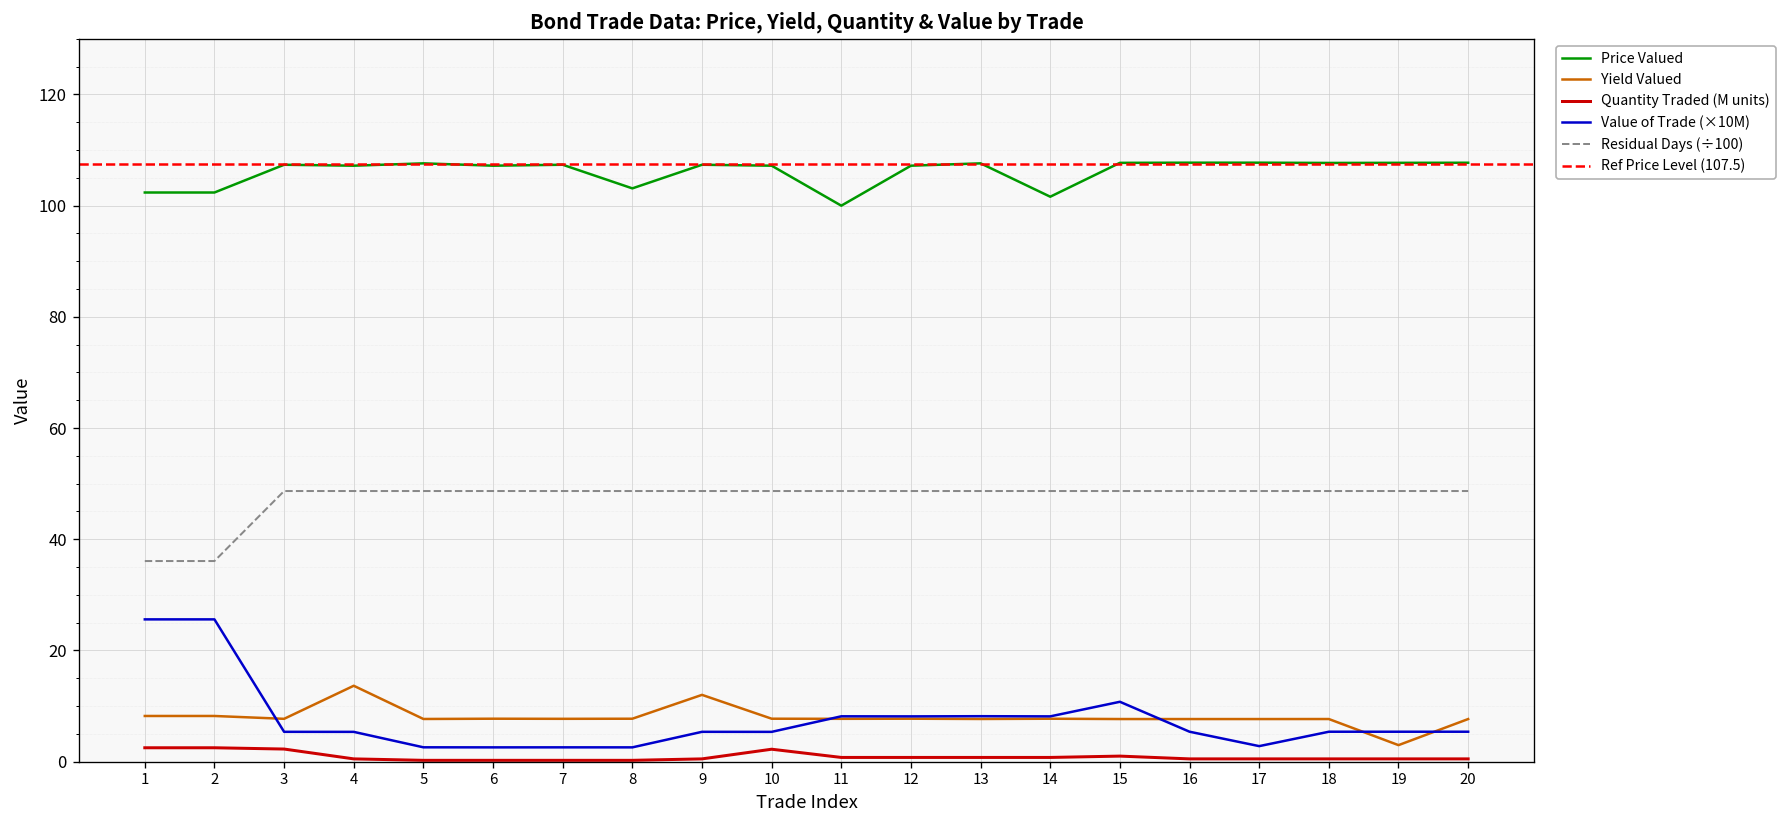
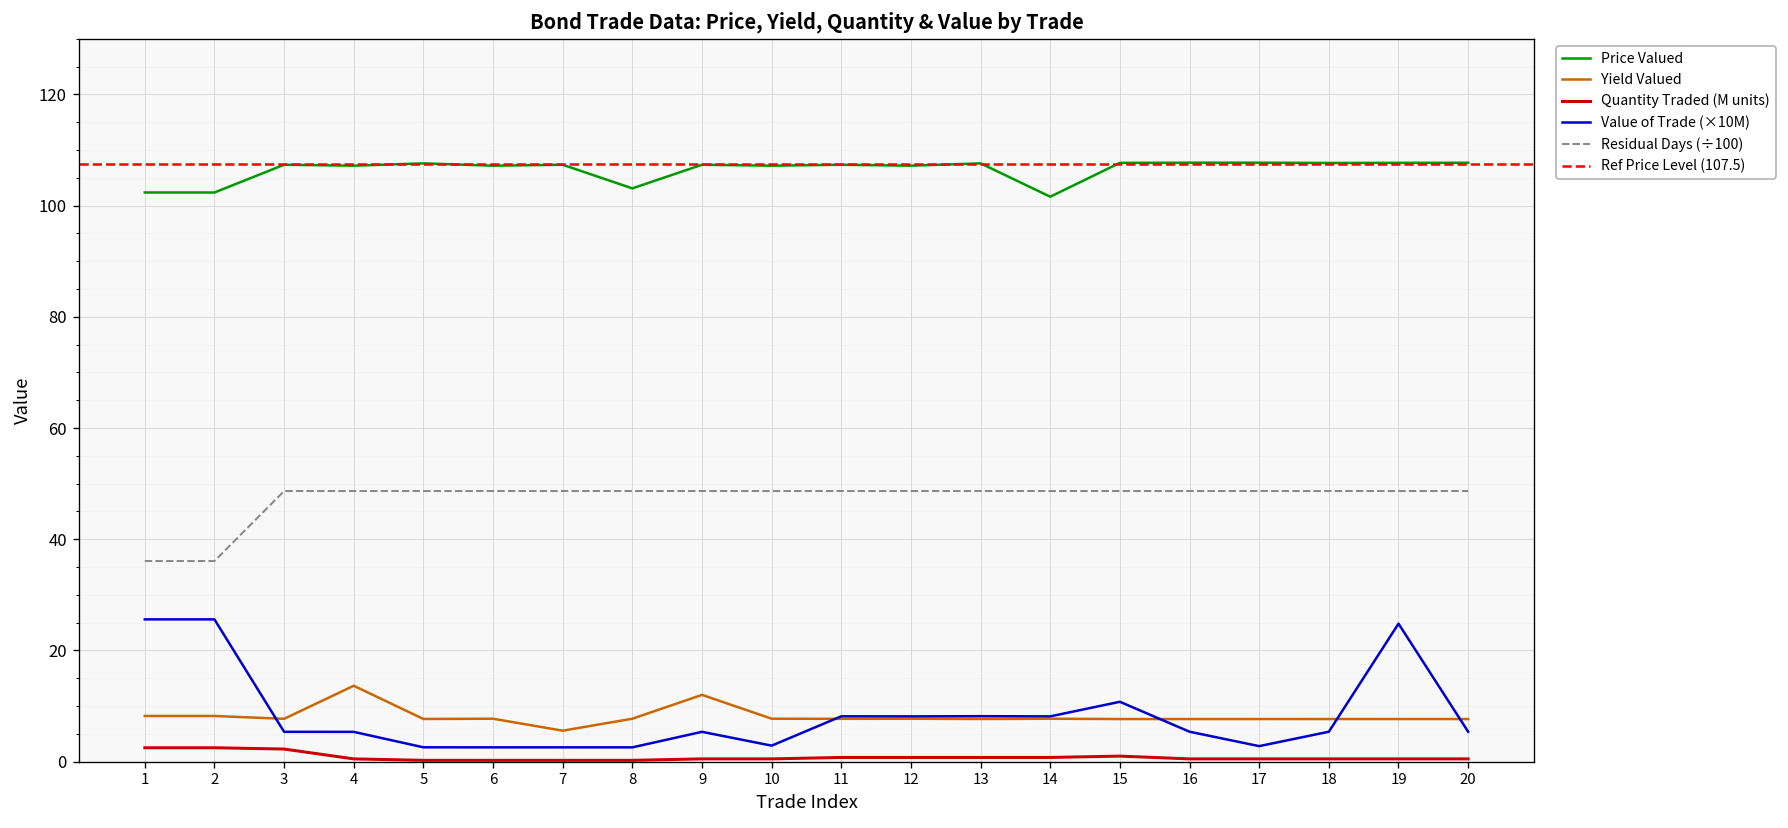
Yield Valued, 7: 8 -> 6
Quantity Traded (M units), 10: 2 -> 1
Value of Trade (×10M), 10: 5 -> 3
Price Valued, 11: 100 -> 107
Yield Valued, 19: 3 -> 8
Value of Trade (×10M), 19: 5 -> 25
